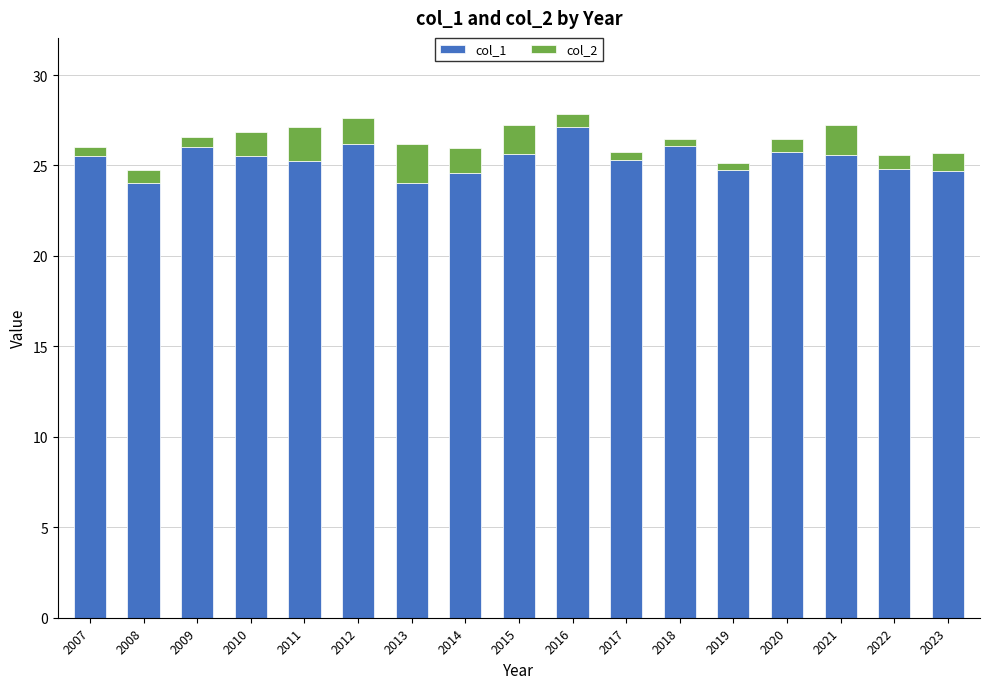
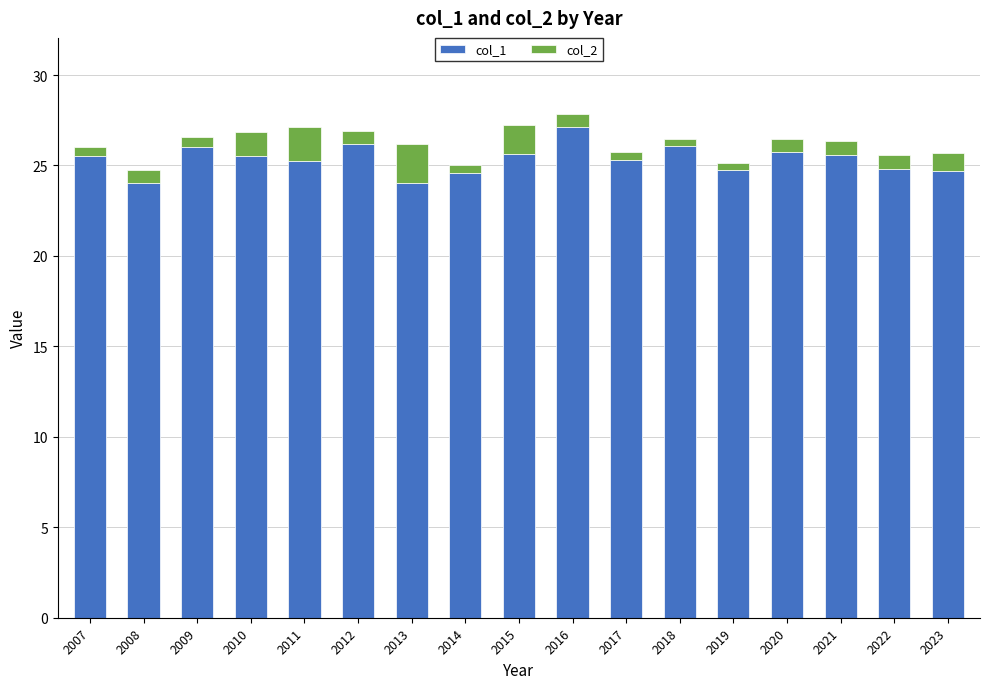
col_2, 2012: 1.4 -> 0.7
col_2, 2014: 1.4 -> 0.4
col_2, 2021: 1.7 -> 0.8
